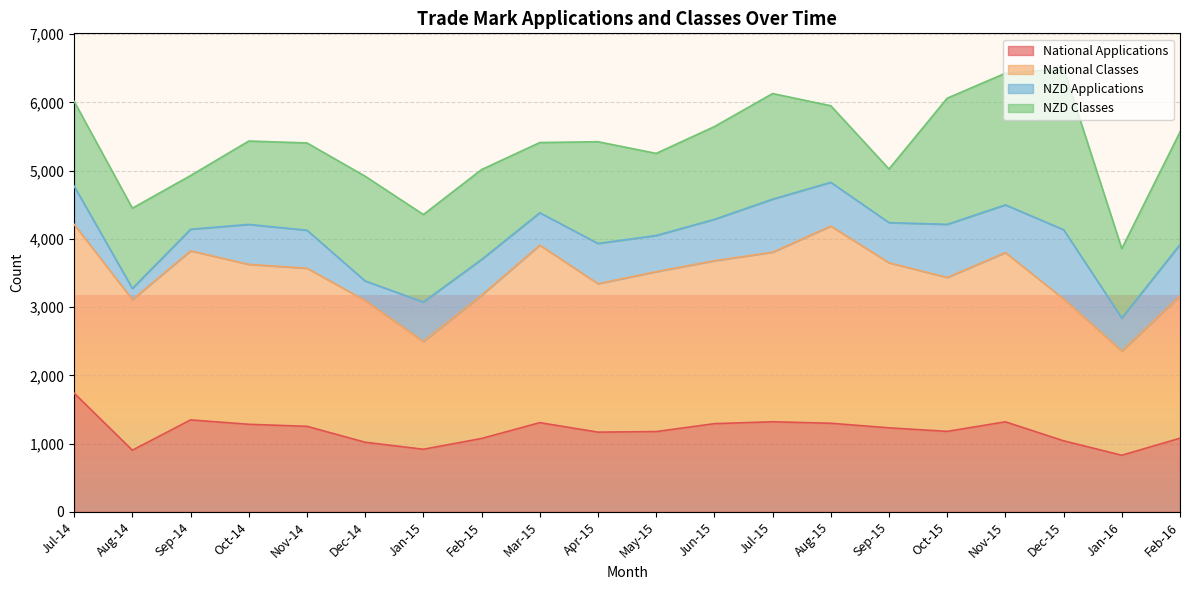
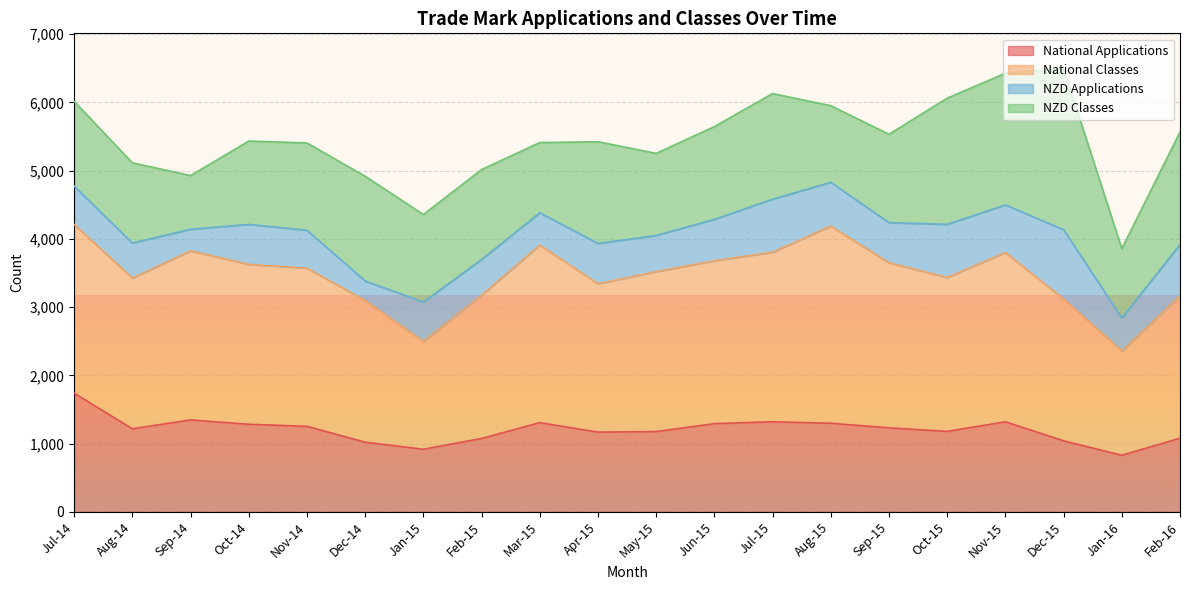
National Applications, Aug-14: 900 -> 1,200
NZD Applications, Aug-14: 200 -> 500
NZD Classes, Sep-15: 800 -> 1,300
